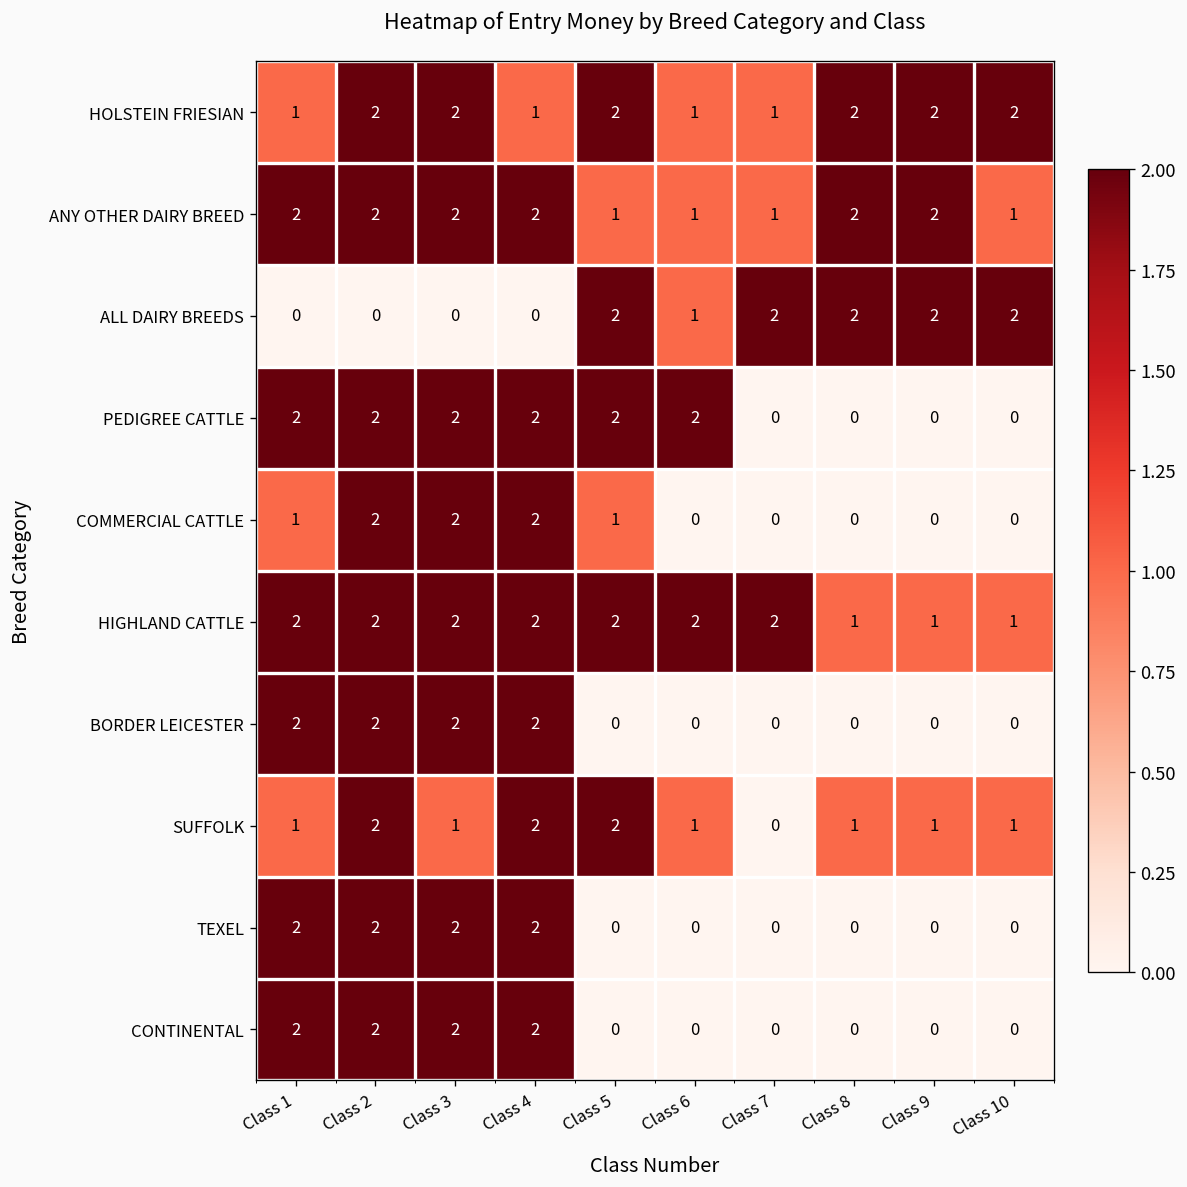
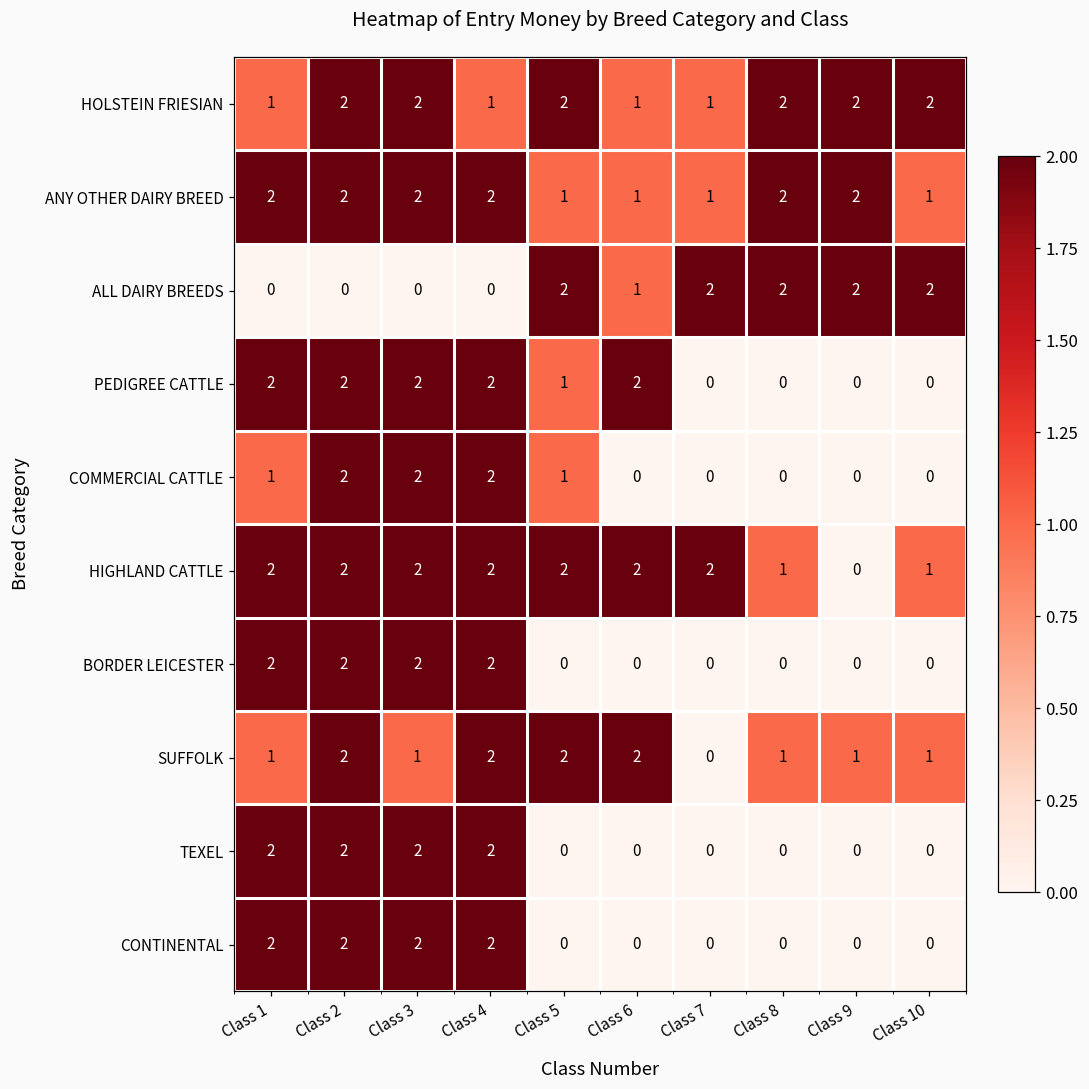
PEDIGREE CATTLE, Class 5: 2 -> 1
HIGHLAND CATTLE, Class 9: 1 -> 0
SUFFOLK, Class 6: 1 -> 2
